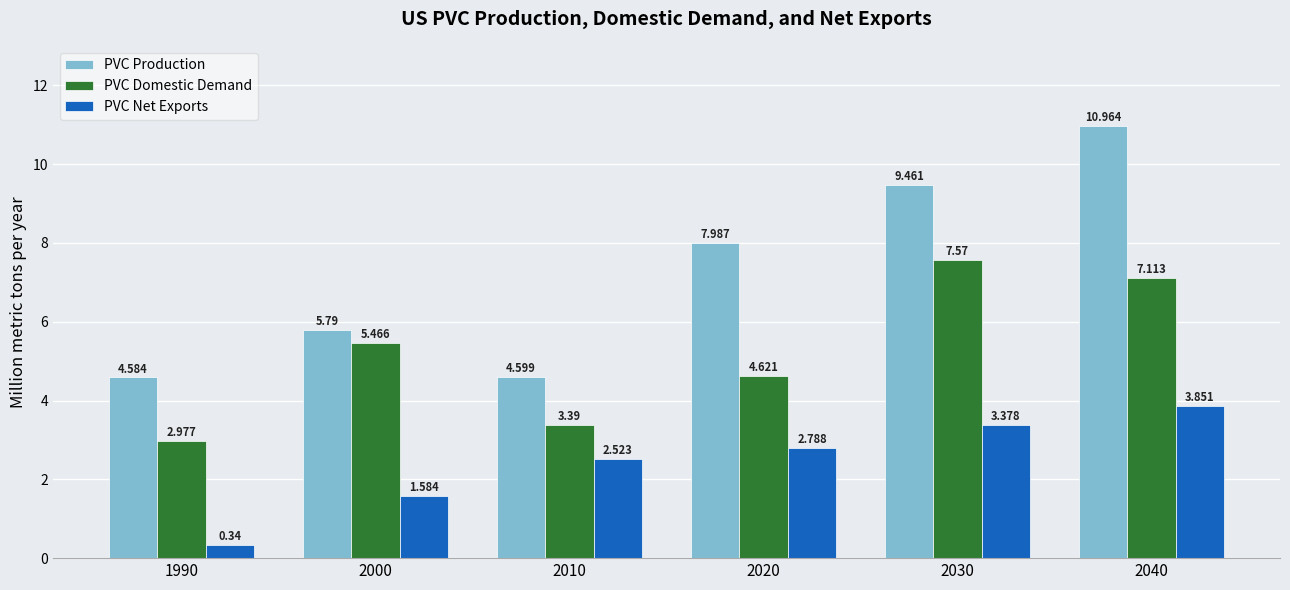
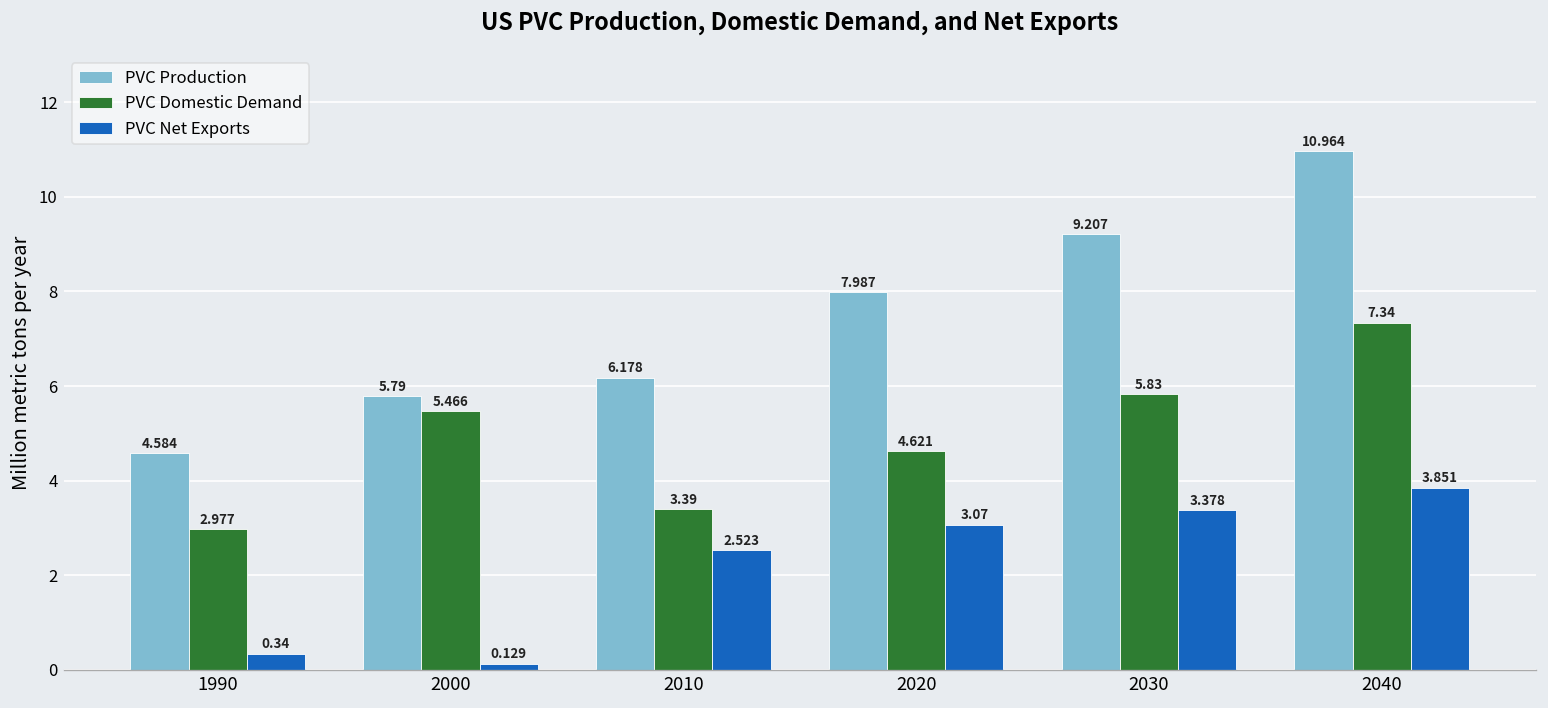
PVC Net Exports, 2000: 1.584 -> 0.129
PVC Production, 2010: 4.599 -> 6.178
PVC Net Exports, 2020: 2.788 -> 3.07
PVC Production, 2030: 9.461 -> 9.207
PVC Domestic Demand, 2030: 7.57 -> 5.83
PVC Domestic Demand, 2040: 7.113 -> 7.34
